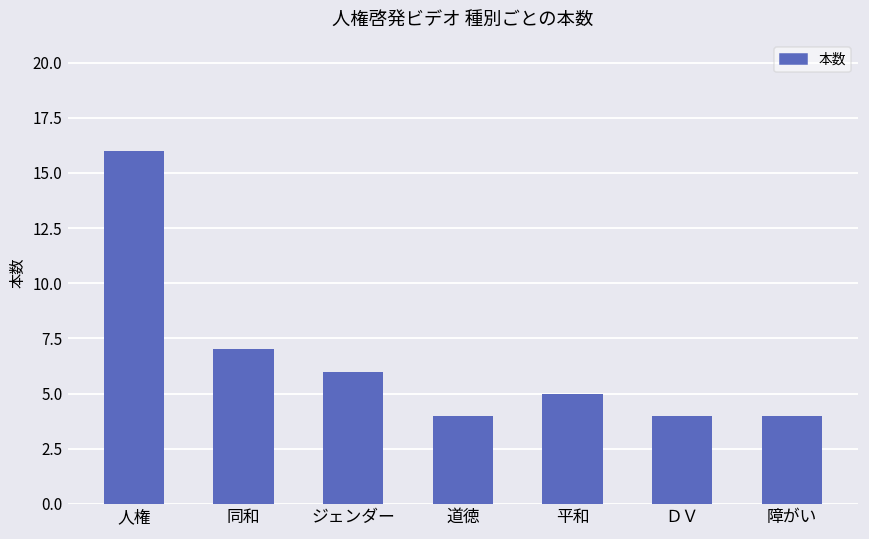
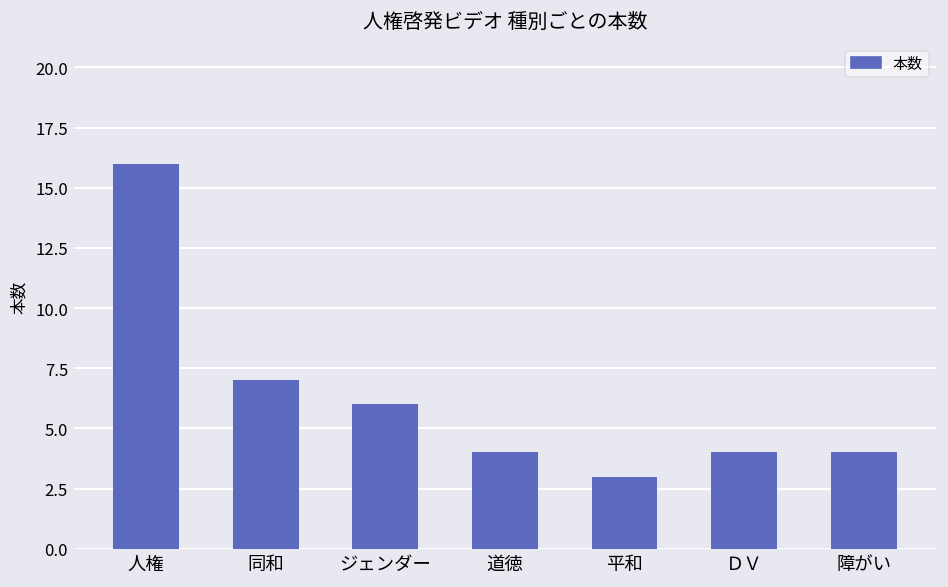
平和: 5 -> 3
